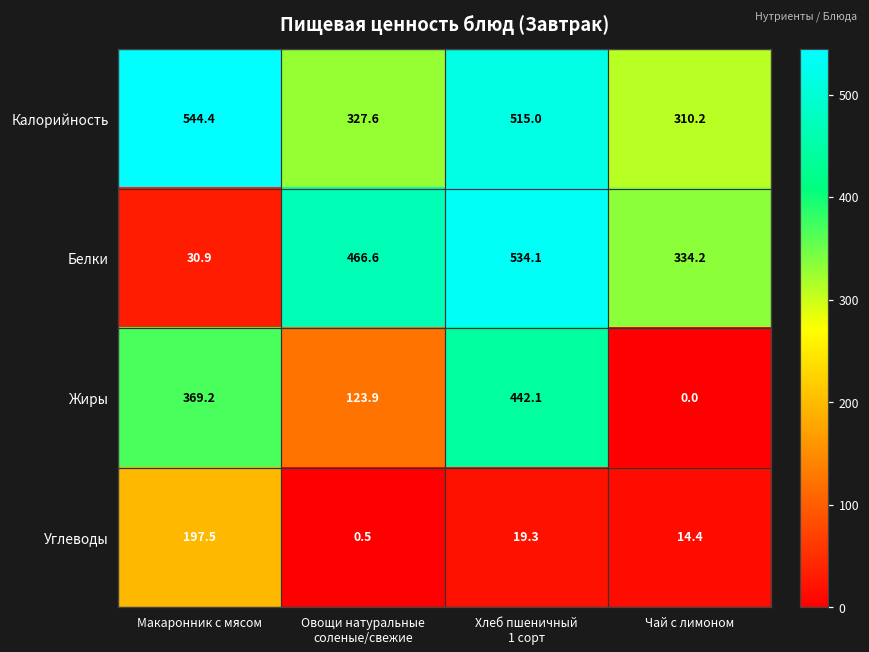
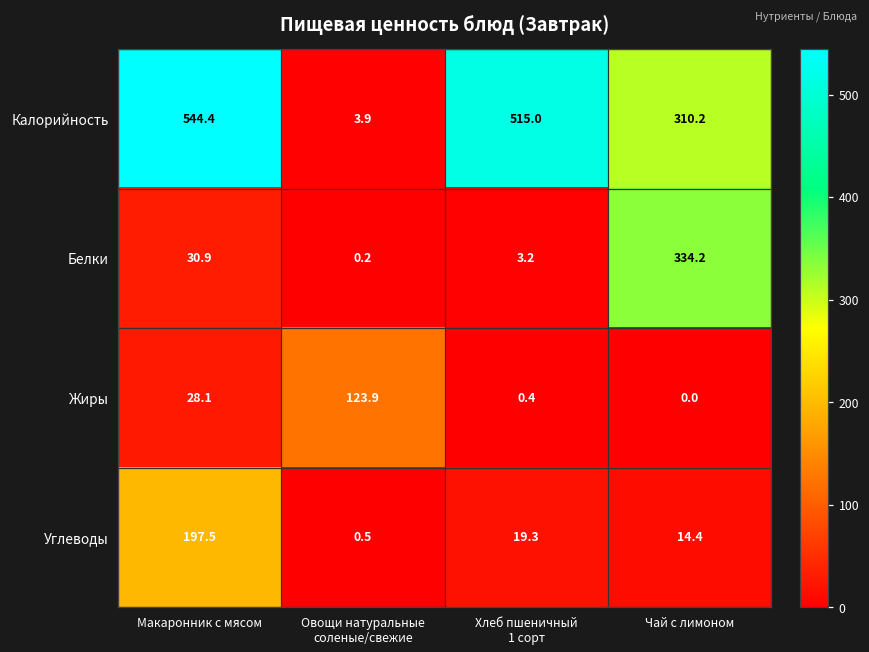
Калорийность, Овощи натуральные соленые/свежие: 327.6 -> 3.9
Белки, Овощи натуральные соленые/свежие: 466.6 -> 0.2
Белки, Хлеб пшеничный 1 сорт: 534.1 -> 3.2
Жиры, Макаронник с мясом: 369.2 -> 28.1
Жиры, Хлеб пшеничный 1 сорт: 442.1 -> 0.4
